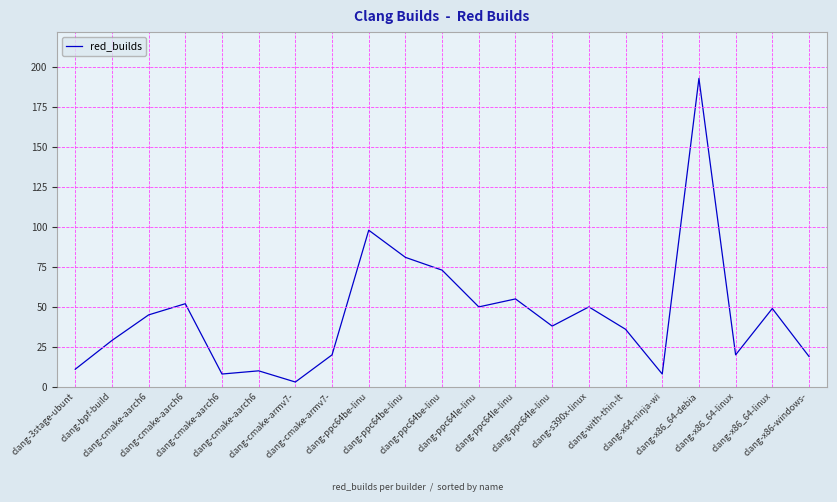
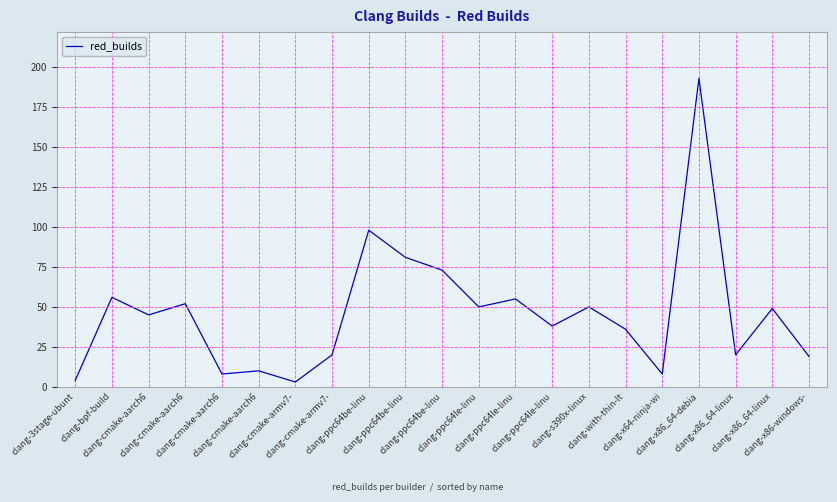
clang-3stage-ubunt: 11 -> 4
clang-bpf-build: 29 -> 56
